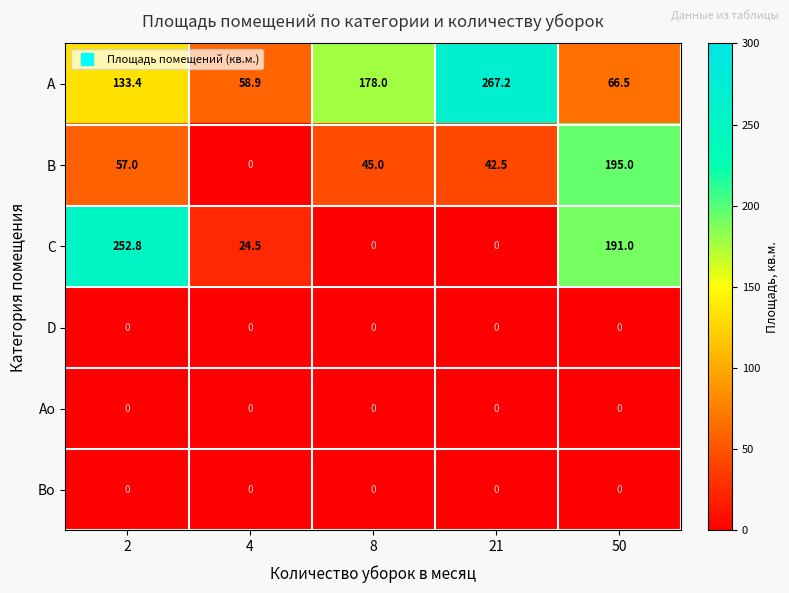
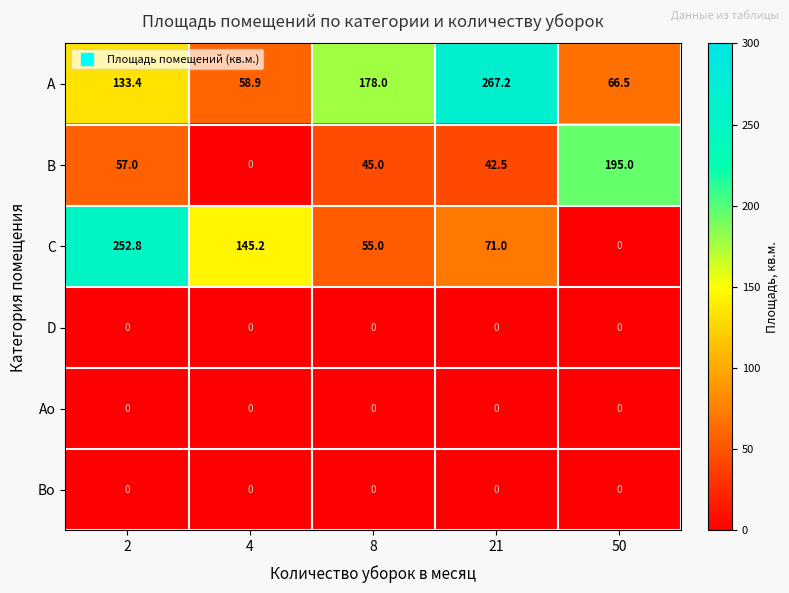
С, 4: 24.5 -> 145.2
С, 8: 0 -> 55.0
С, 21: 0 -> 71.0
С, 50: 191.0 -> 0
